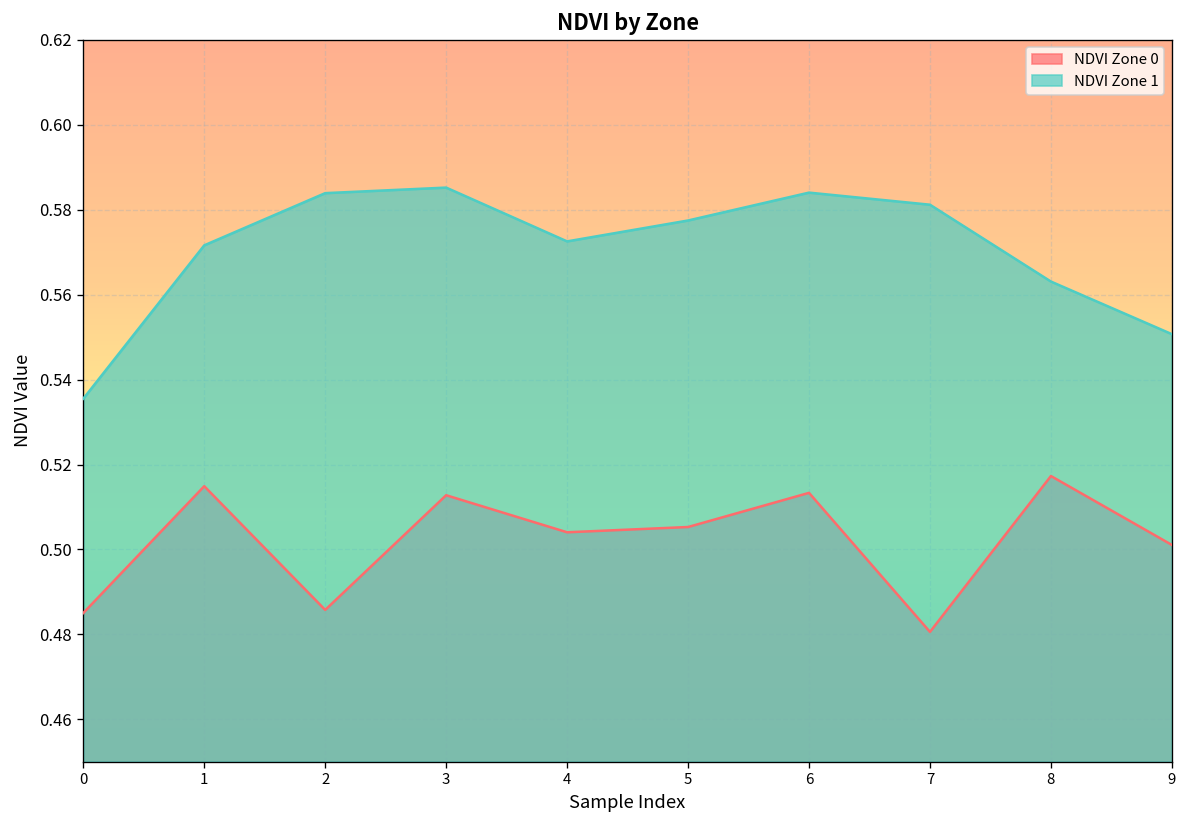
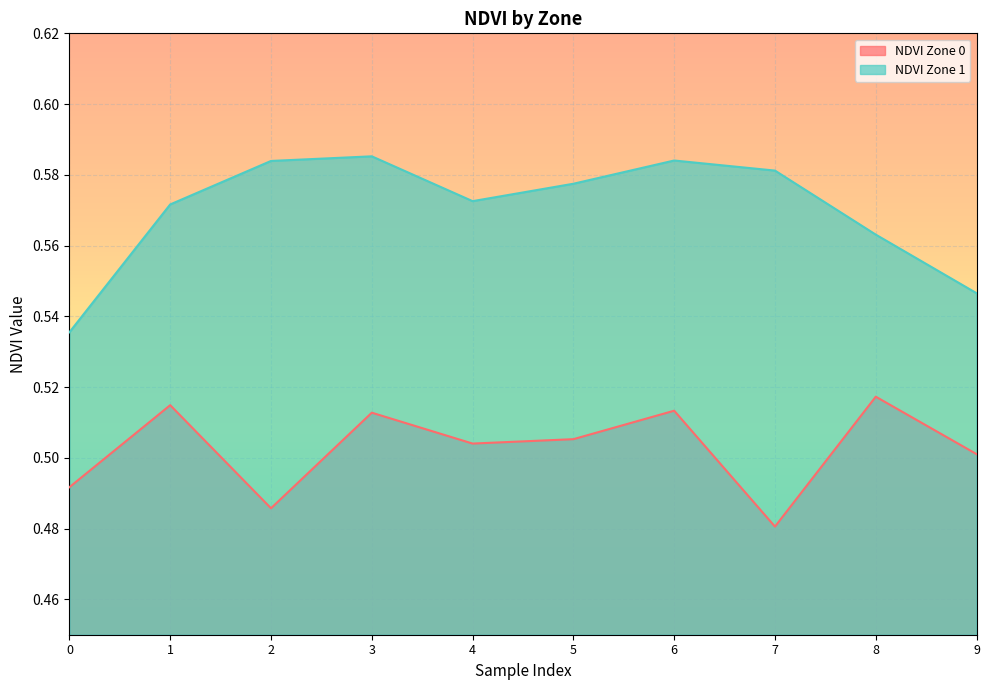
NDVI Zone 0, 0: 0.485 -> 0.492
NDVI Zone 1, 9: 0.551 -> 0.547
